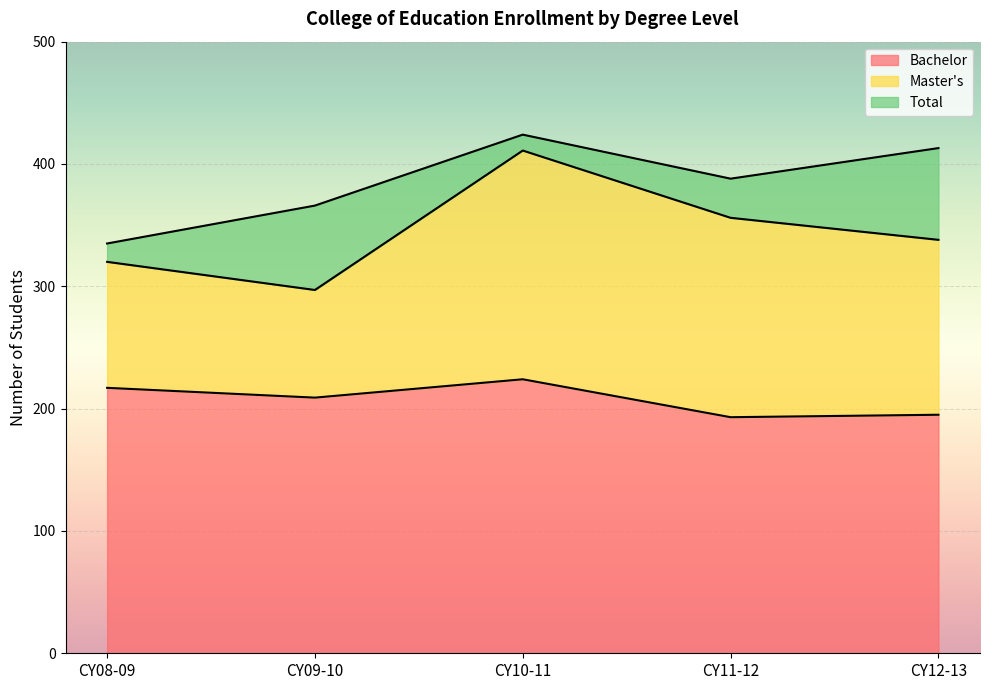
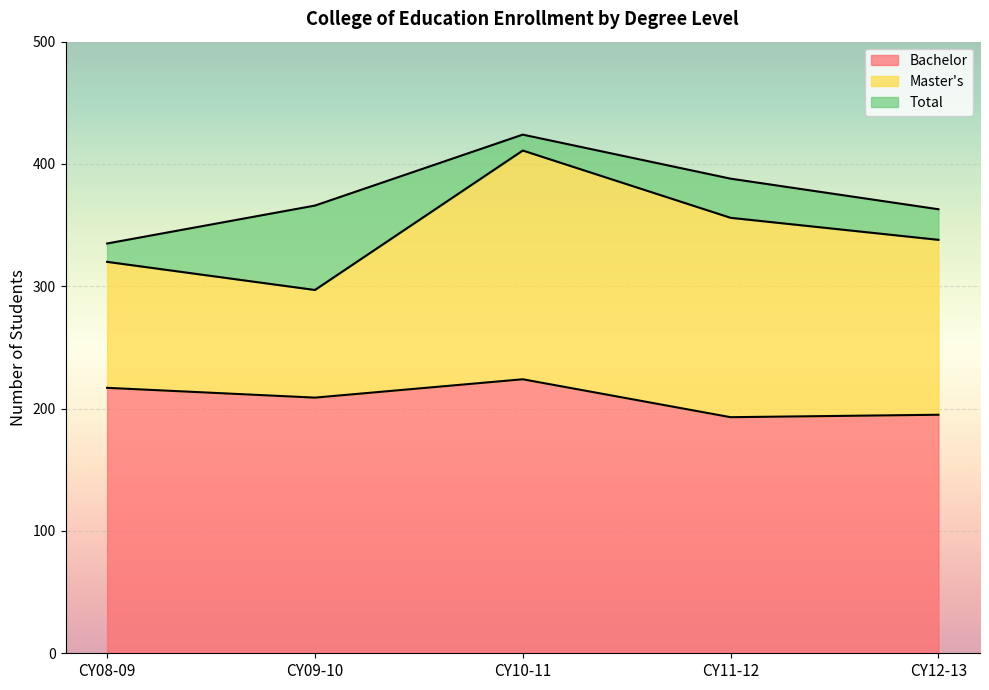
Total, CY12-13: 413 -> 363
